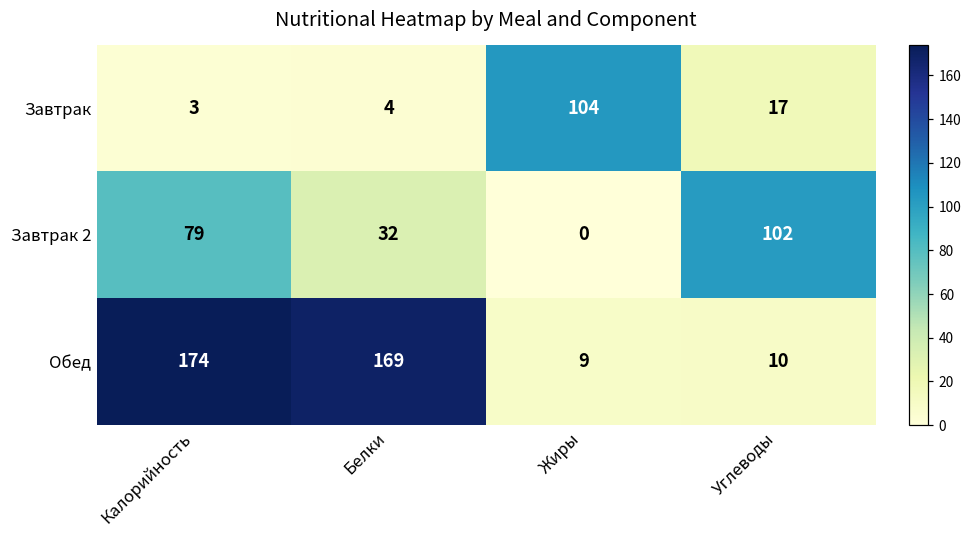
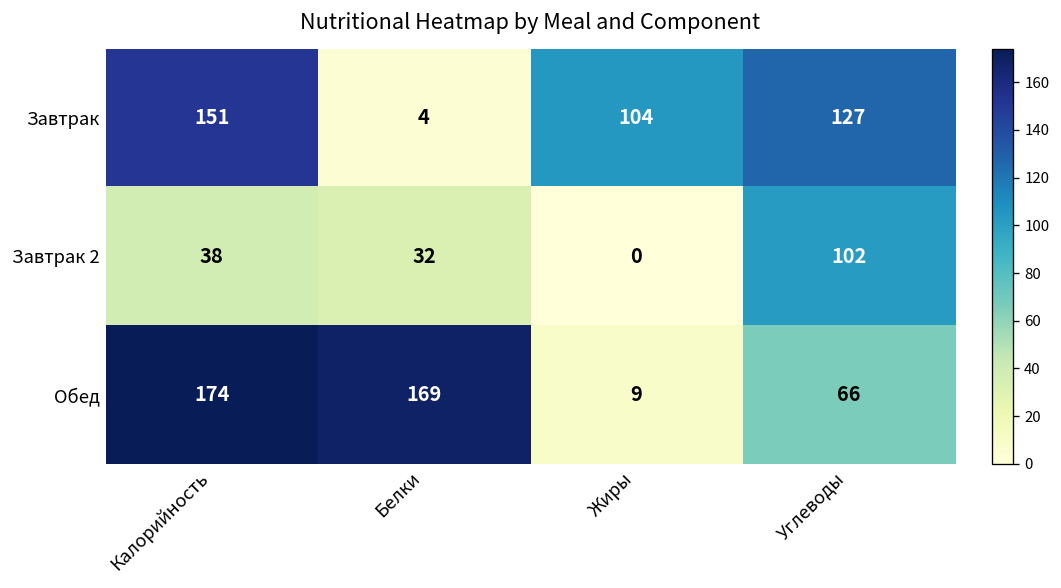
Завтрак, Калорийность: 3 -> 151
Завтрак, Углеводы: 17 -> 127
Завтрак 2, Калорийность: 79 -> 38
Обед, Углеводы: 10 -> 66
